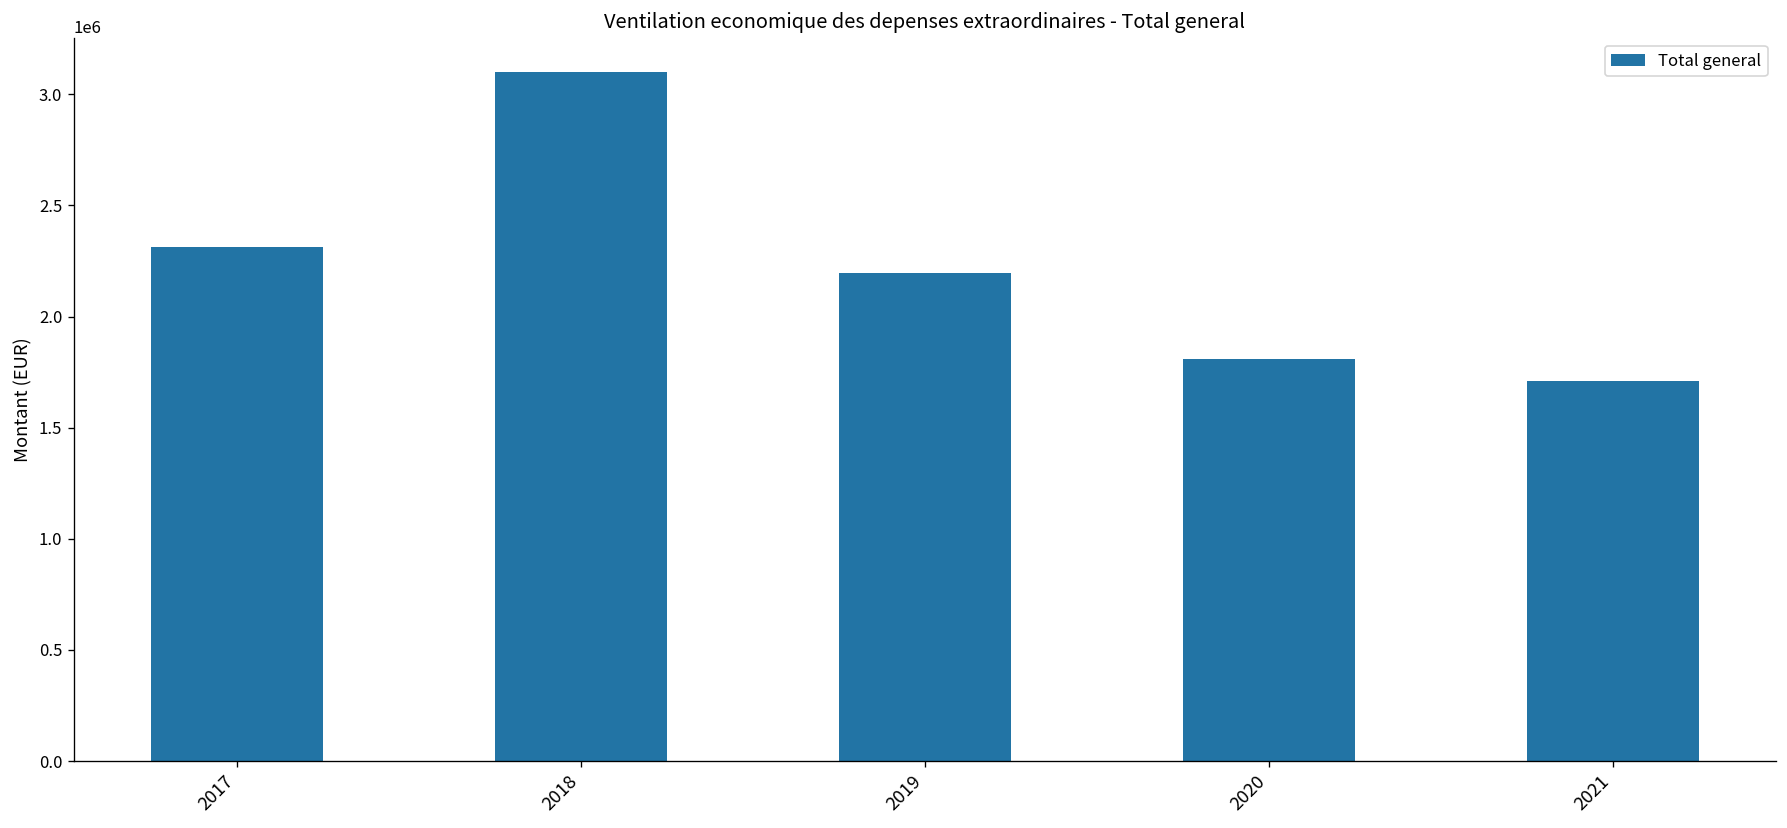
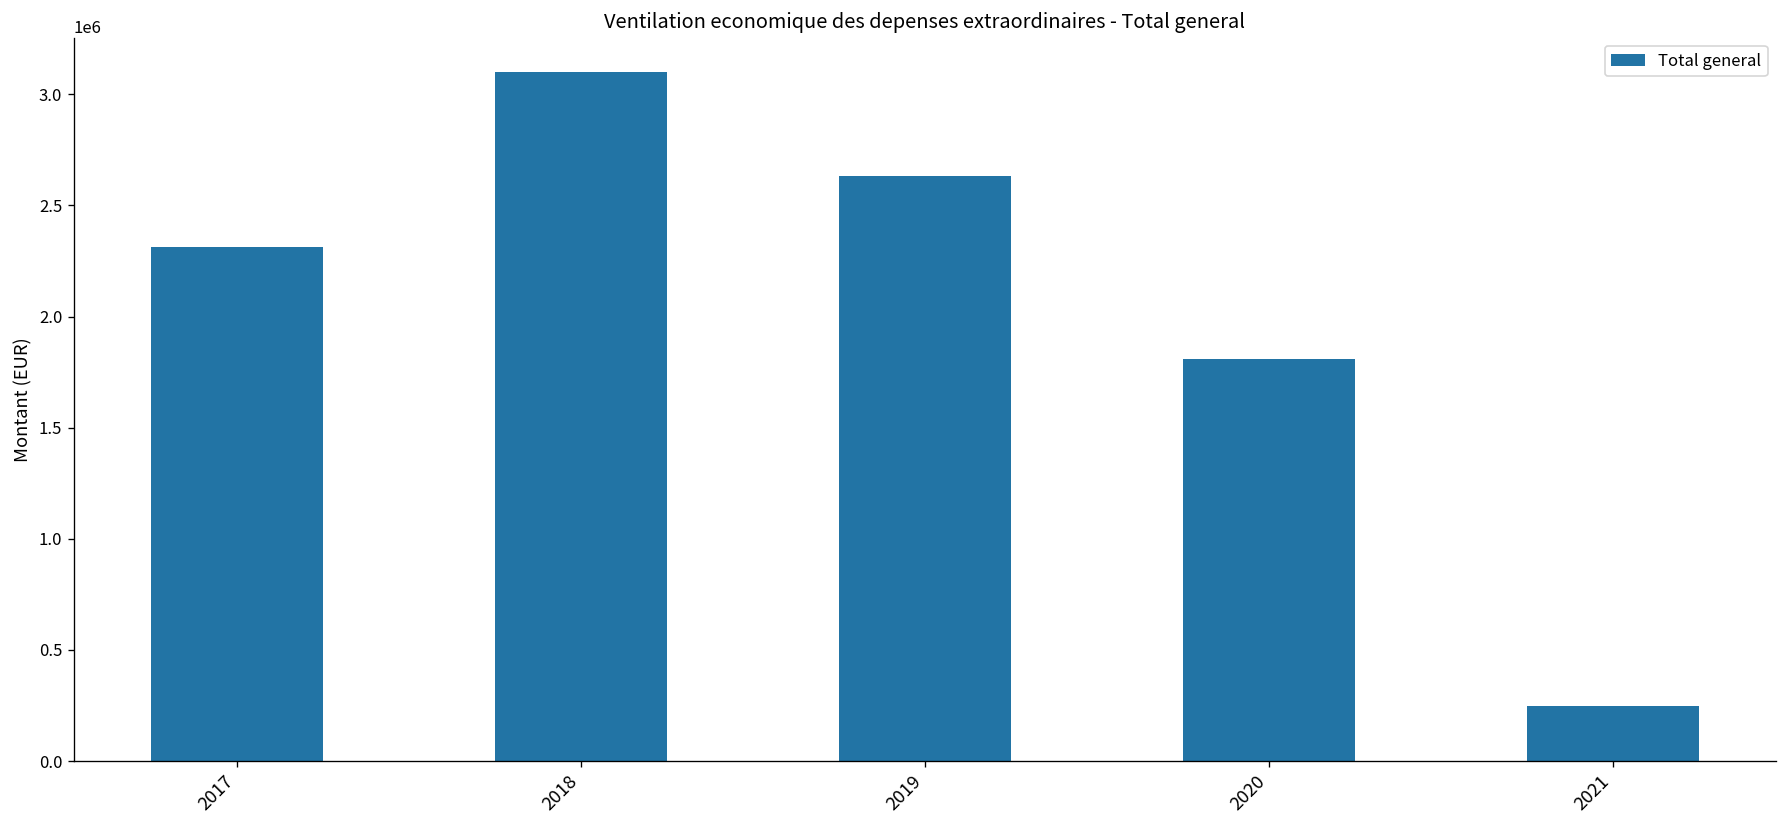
2019: 2200000 -> 2630000
2021: 1710000 -> 250000
